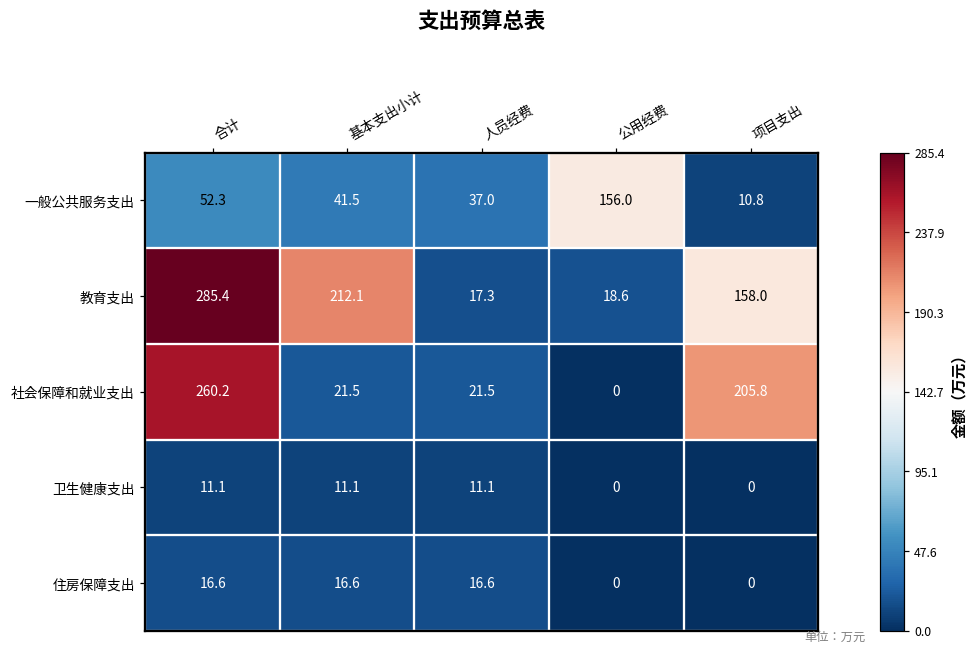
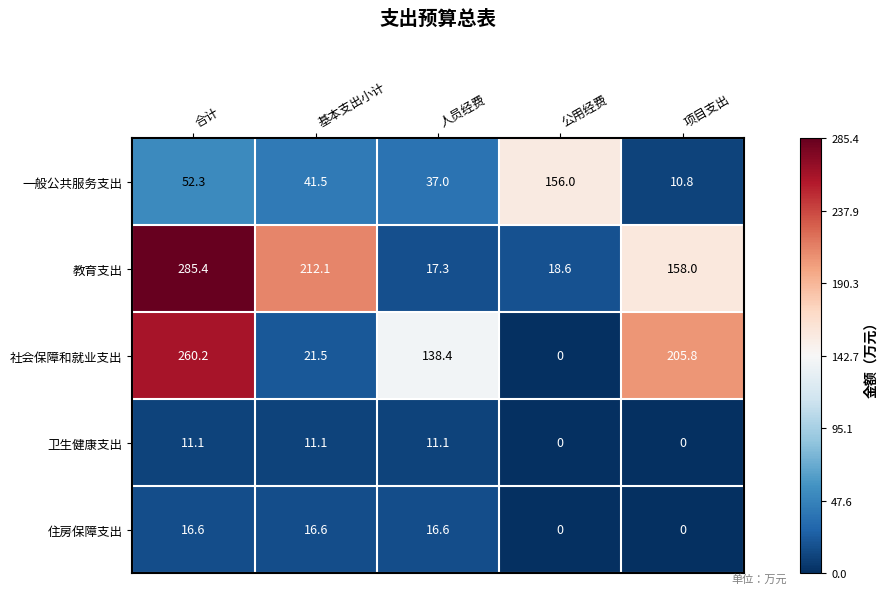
社会保障和就业支出, 人员经费: 21.5 -> 138.4
